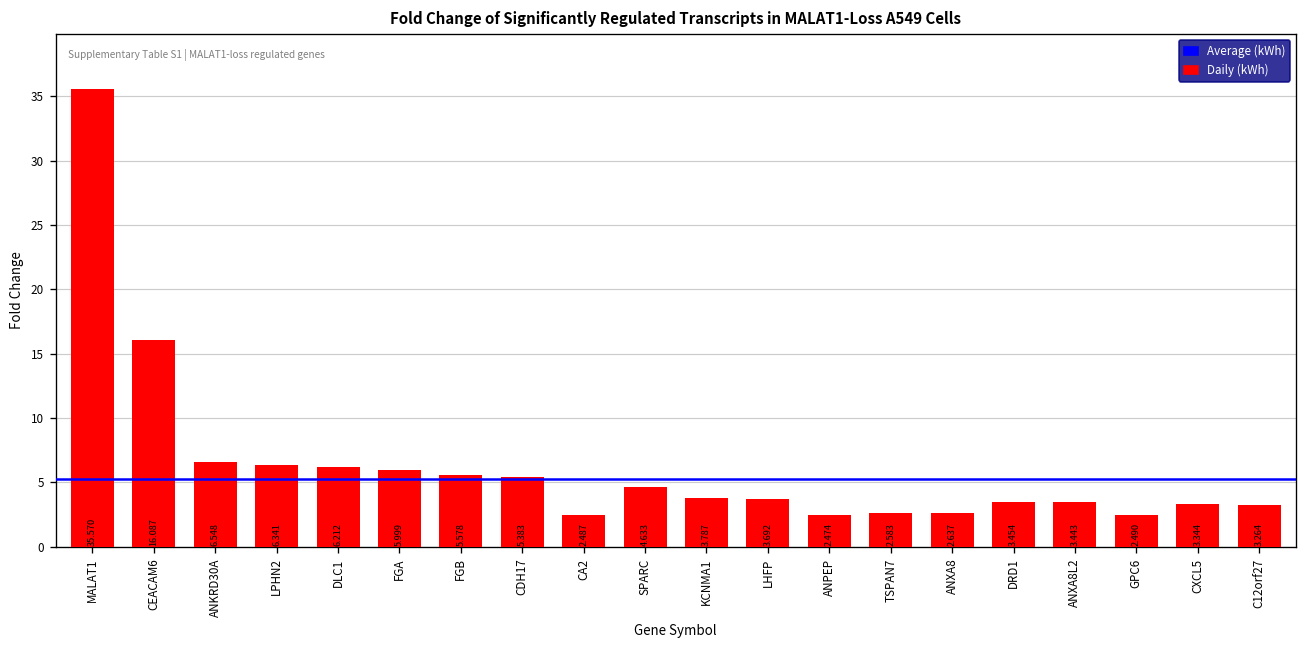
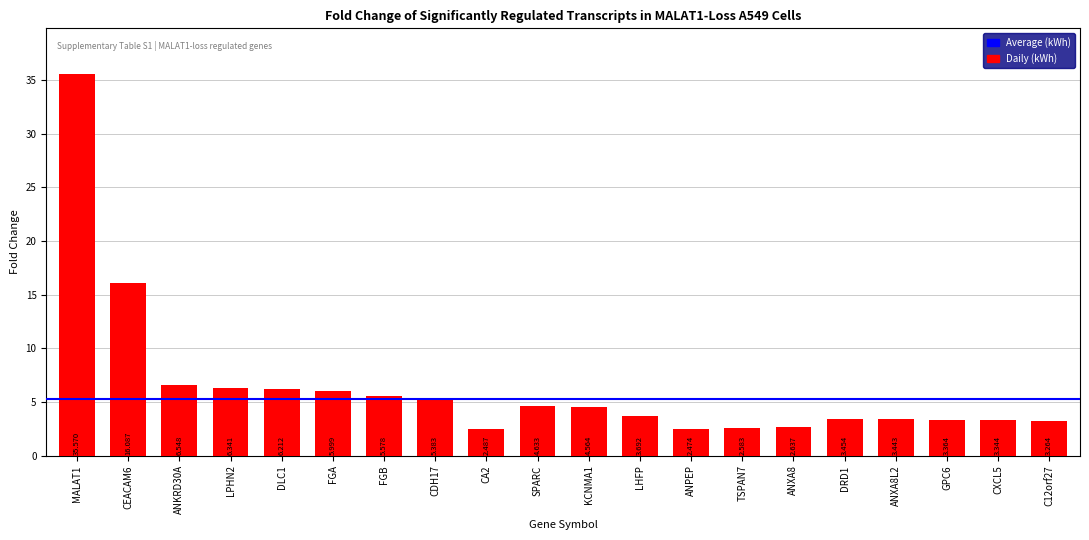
KCNMA1: 3.787 -> 4.564
GPC6: 2.490 -> 3.364
